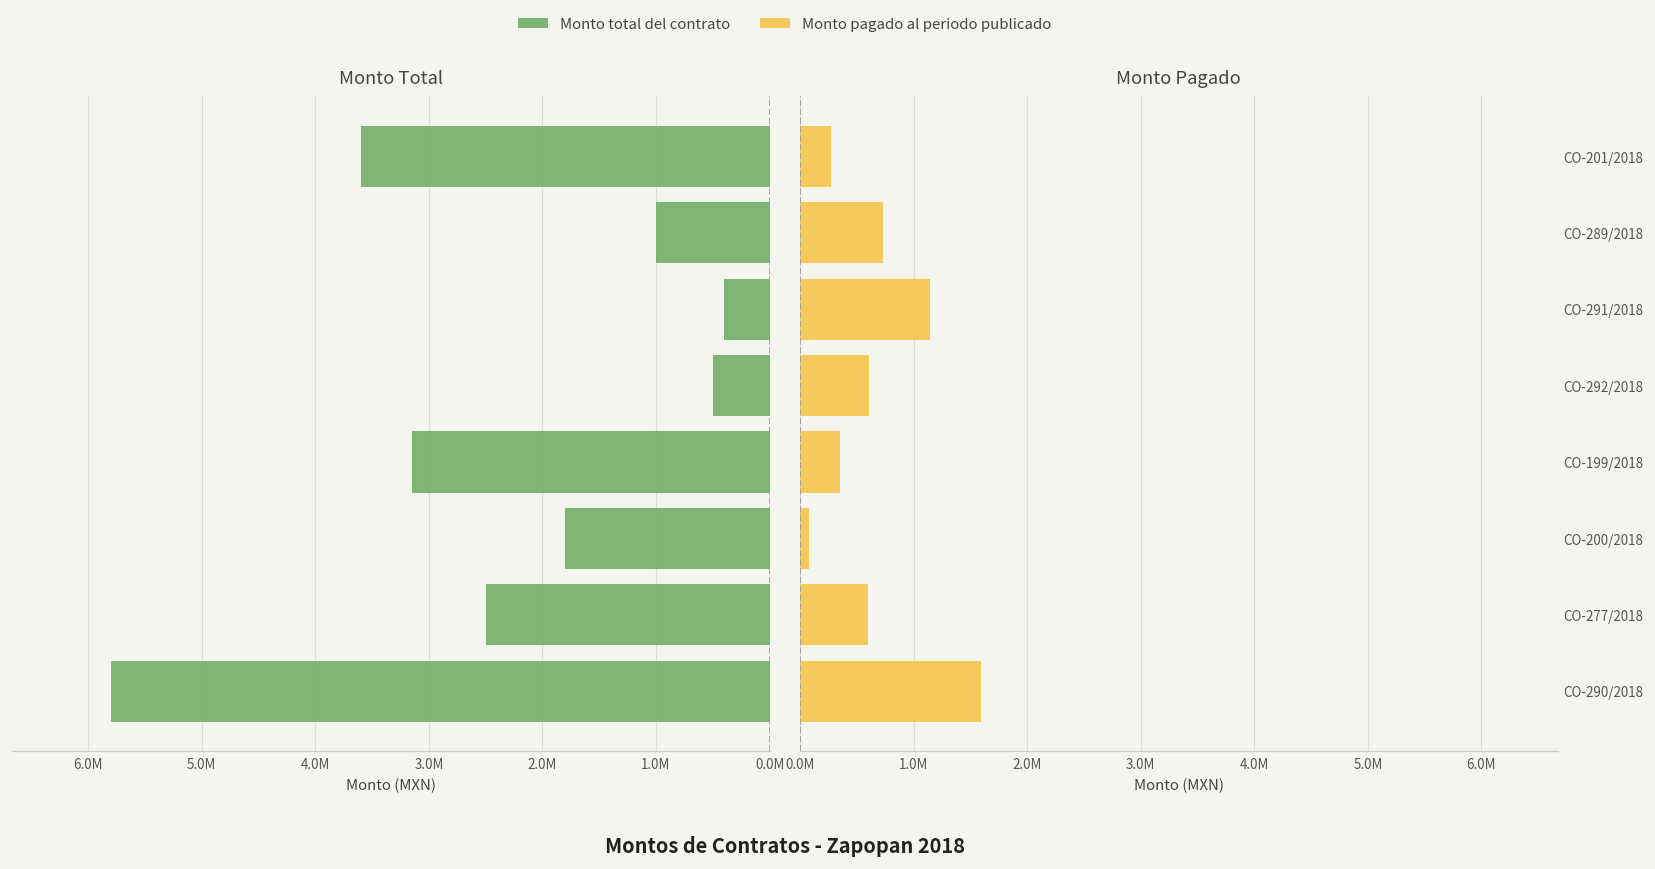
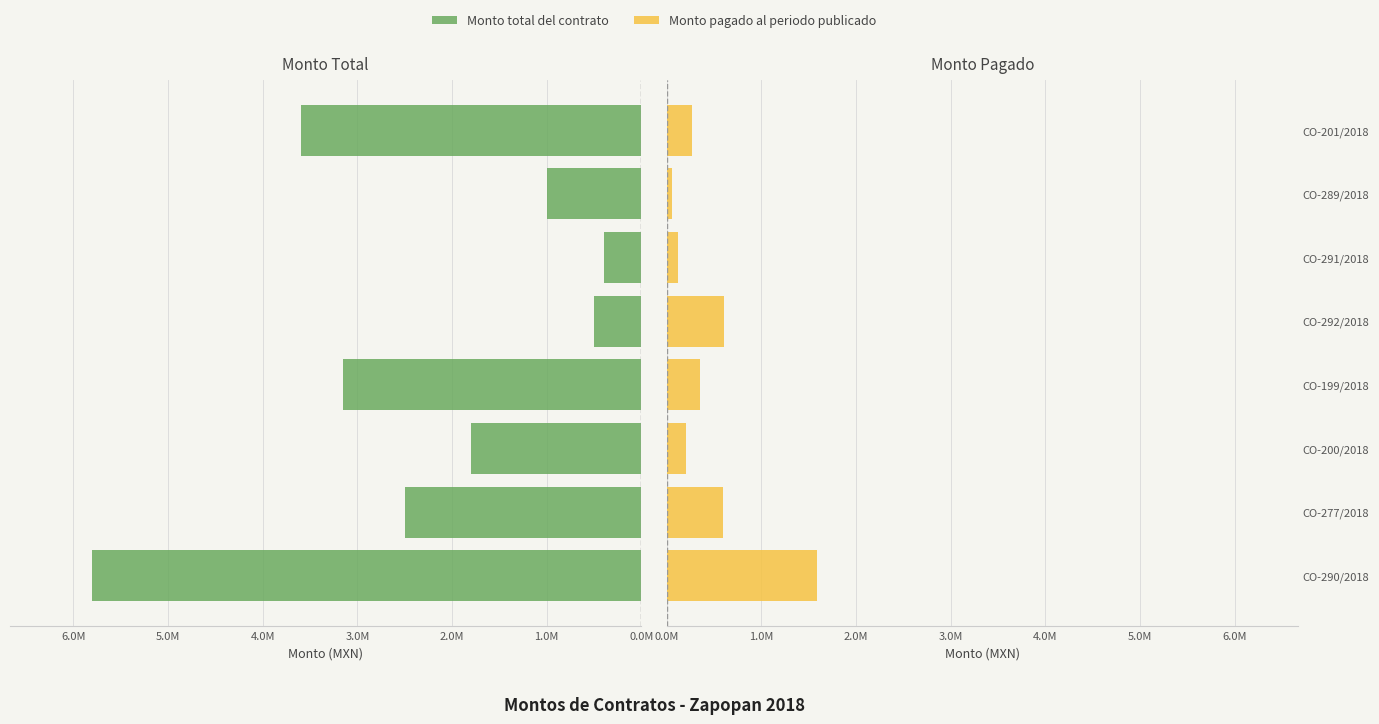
Monto Pagado, CO-289/2018: 700000 -> 100000
Monto Pagado, CO-291/2018: 1100000 -> 100000
Monto Pagado, CO-200/2018: 100000 -> 200000
